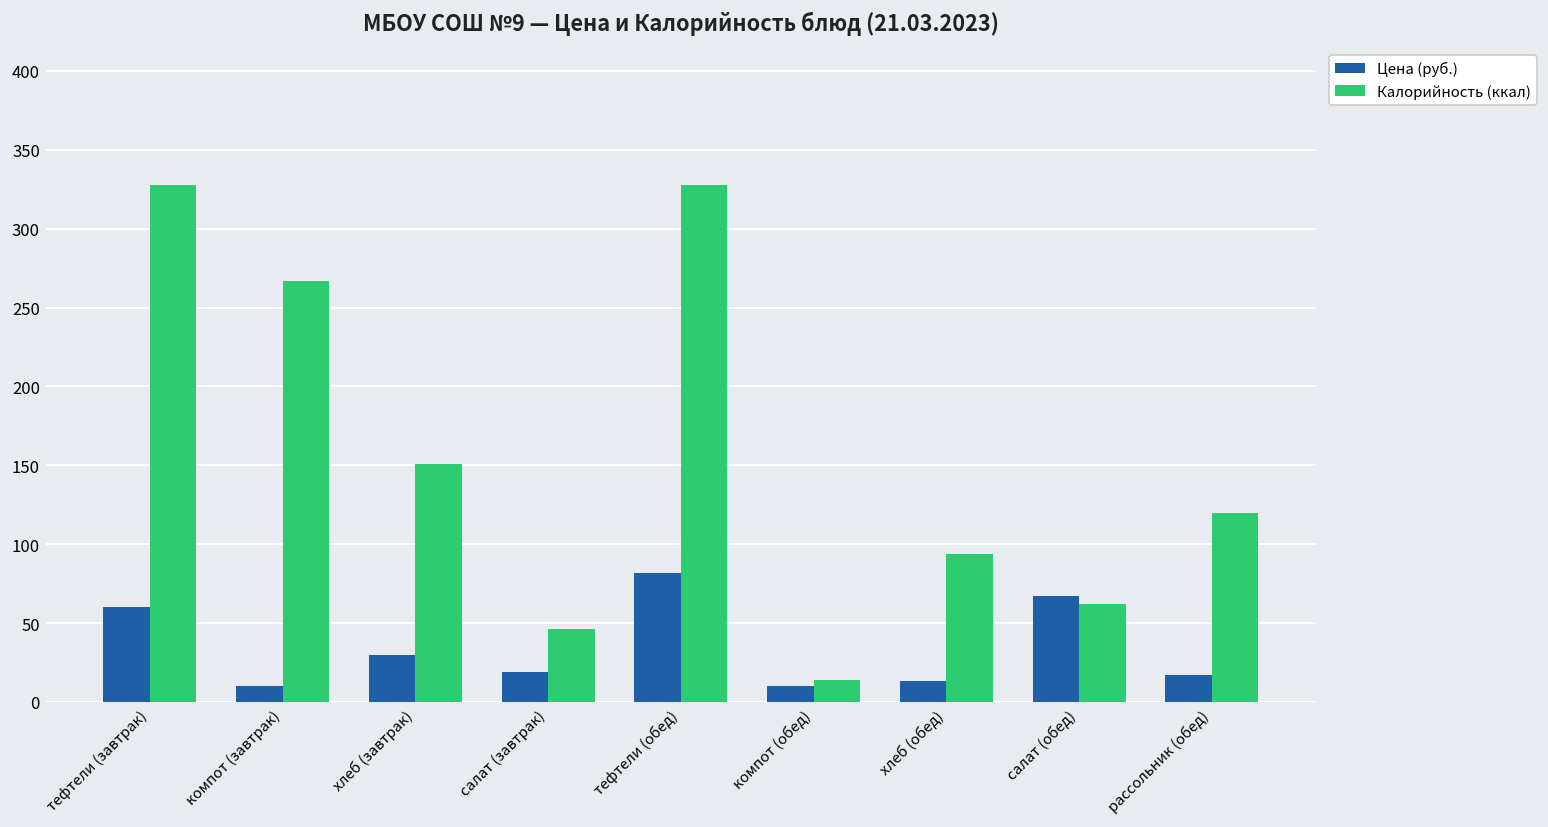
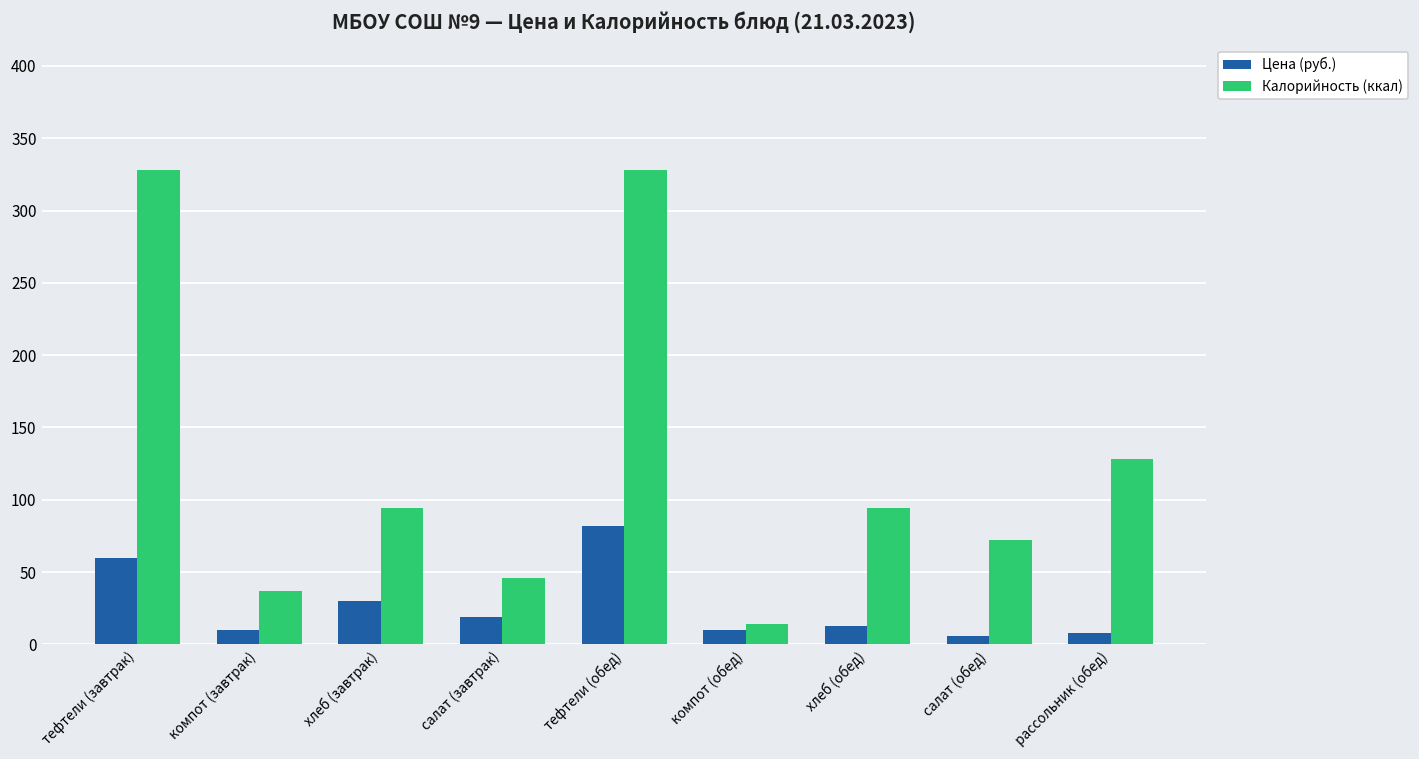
Калорийность (ккал), компот (завтрак): 267 -> 37
Калорийность (ккал), хлеб (завтрак): 151 -> 94
Цена (руб.), салат (обед): 67 -> 6
Калорийность (ккал), салат (обед): 62 -> 72
Цена (руб.), рассольник (обед): 17 -> 8
Калорийность (ккал), рассольник (обед): 120 -> 128
